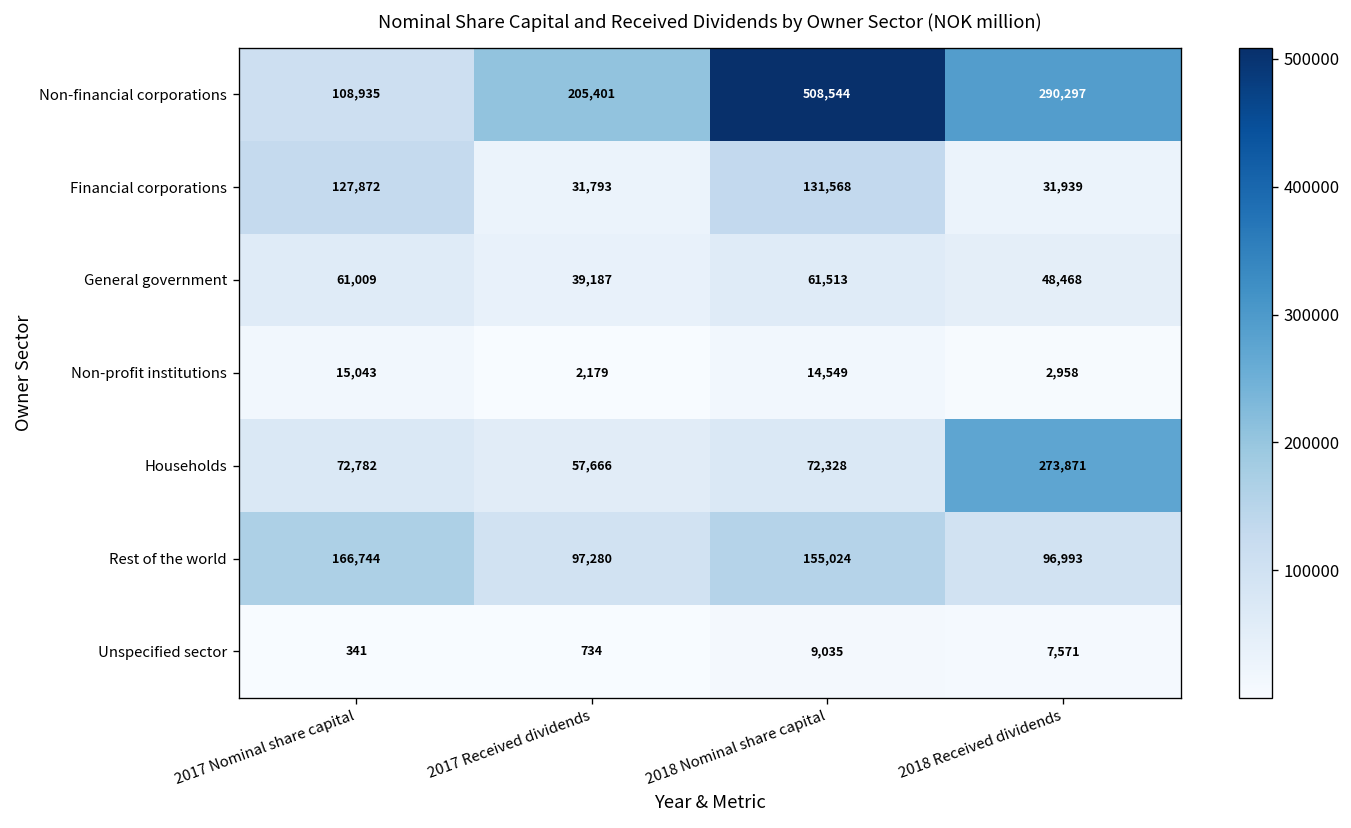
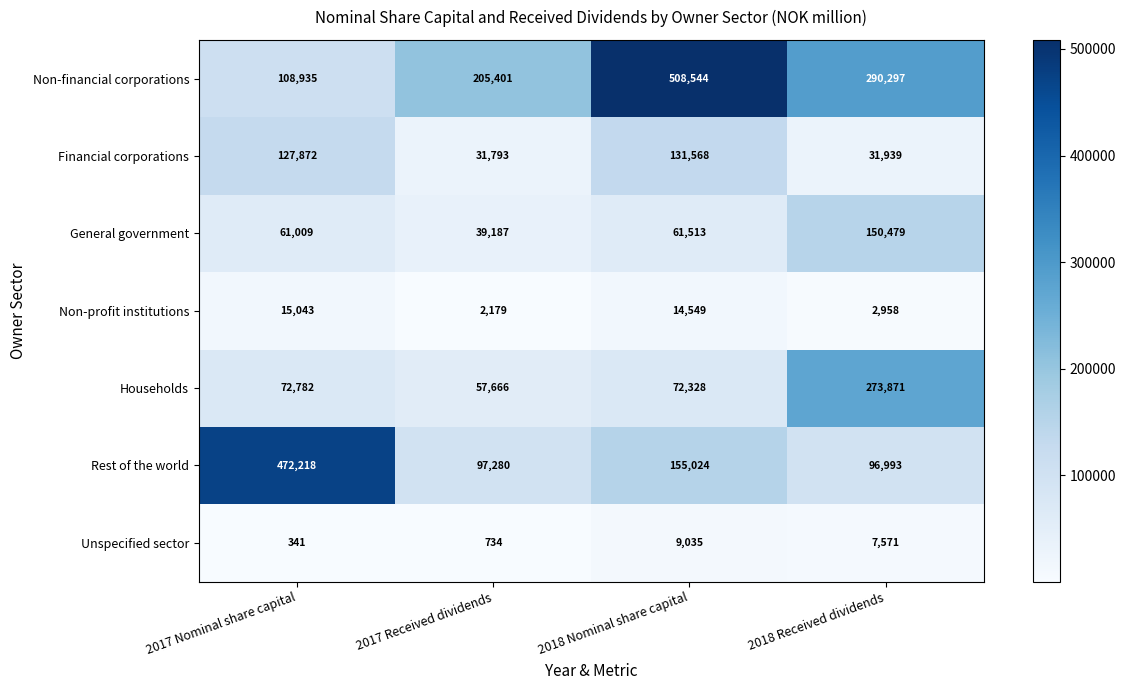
General government, 2018 Received dividends: 48,468 -> 150,479
Rest of the world, 2017 Nominal share capital: 166,744 -> 472,218
